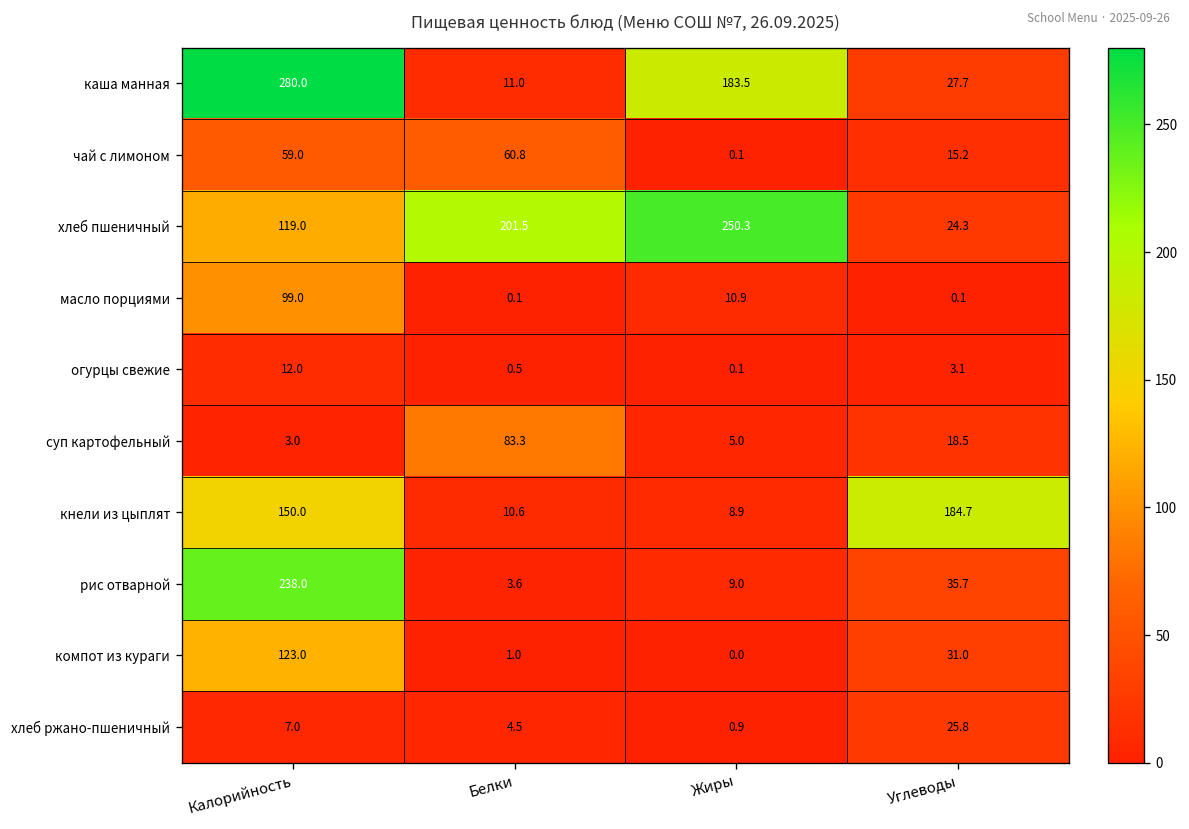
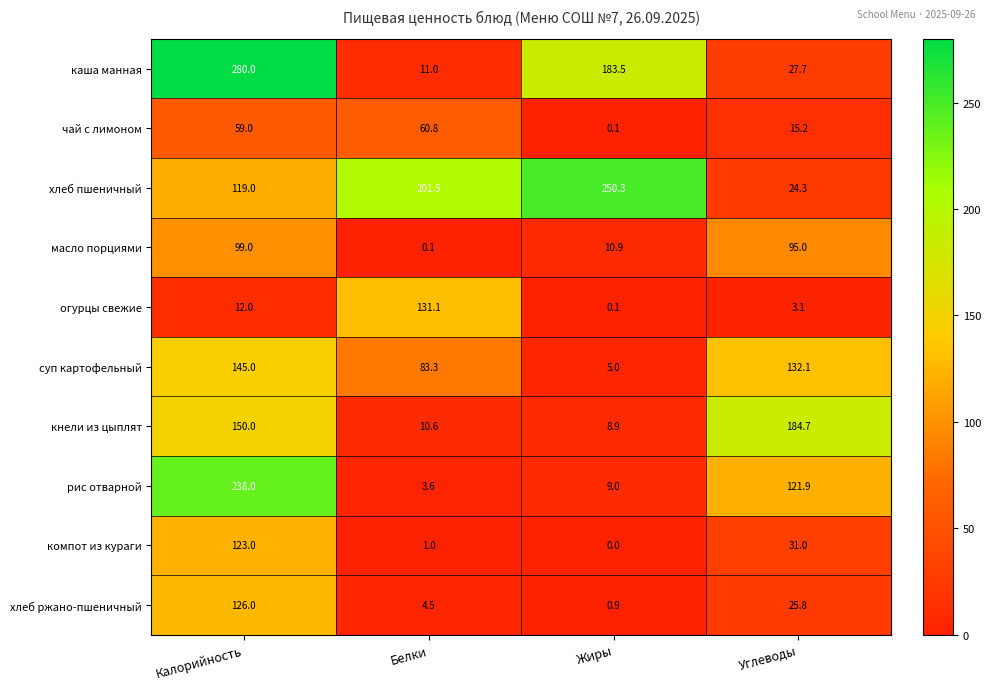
масло порциями, Углеводы: 0.1 -> 95.0
огурцы свежие, Белки: 0.5 -> 131.1
суп картофельный, Калорийность: 3.0 -> 145.0
суп картофельный, Углеводы: 18.5 -> 132.1
рис отварной, Углеводы: 35.7 -> 121.9
хлеб ржано-пшеничный, Калорийность: 7.0 -> 126.0
